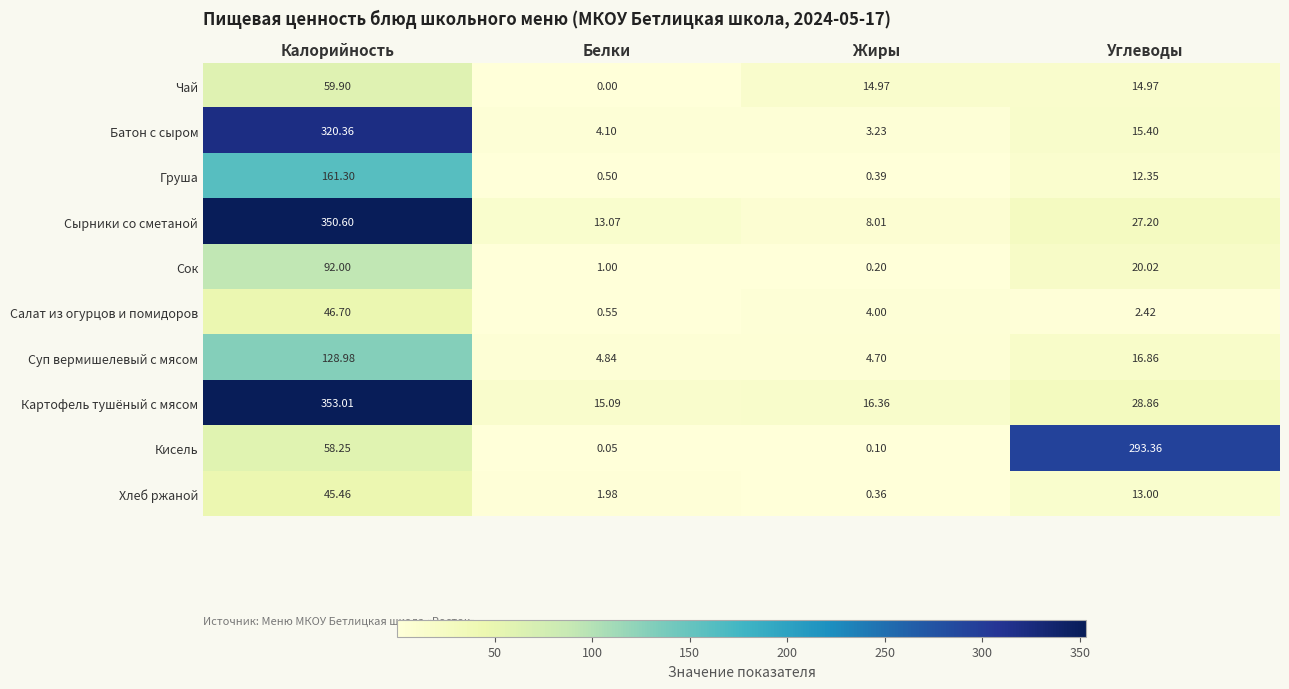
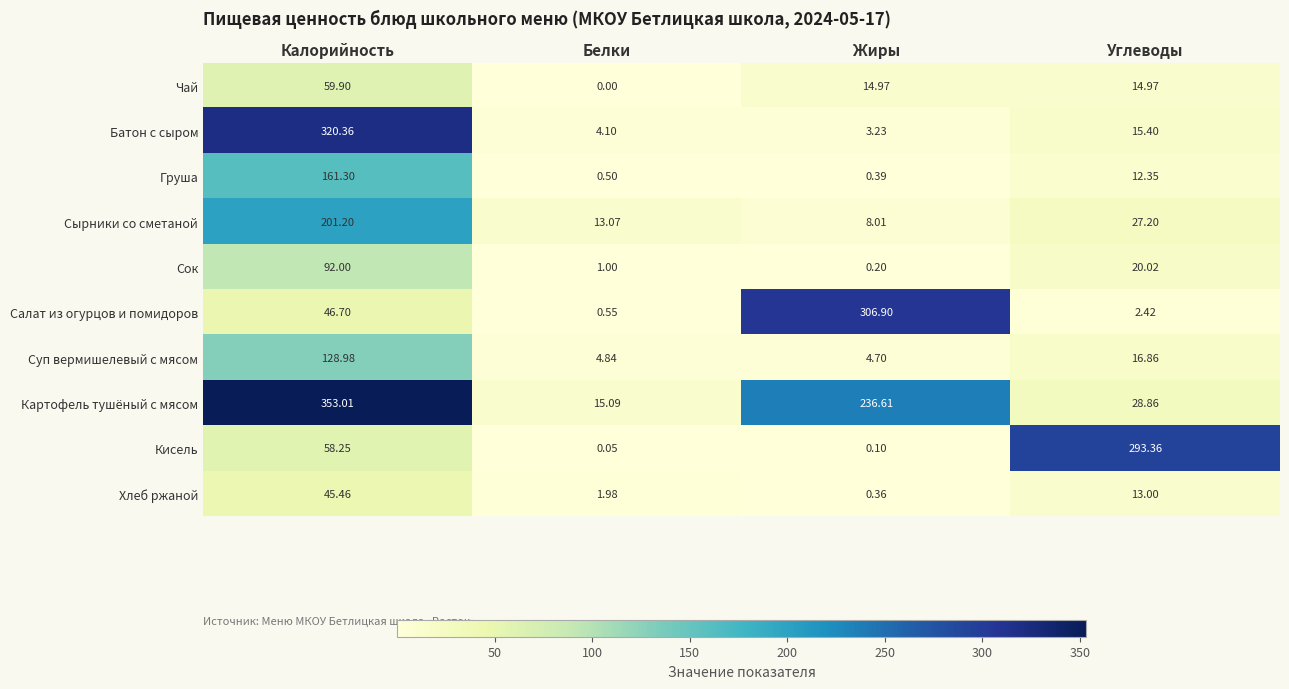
Сырники со сметаной, Калорийность: 350.60 -> 201.20
Салат из огурцов и помидоров, Жиры: 4.00 -> 306.90
Картофель тушёный с мясом, Жиры: 16.36 -> 236.61
